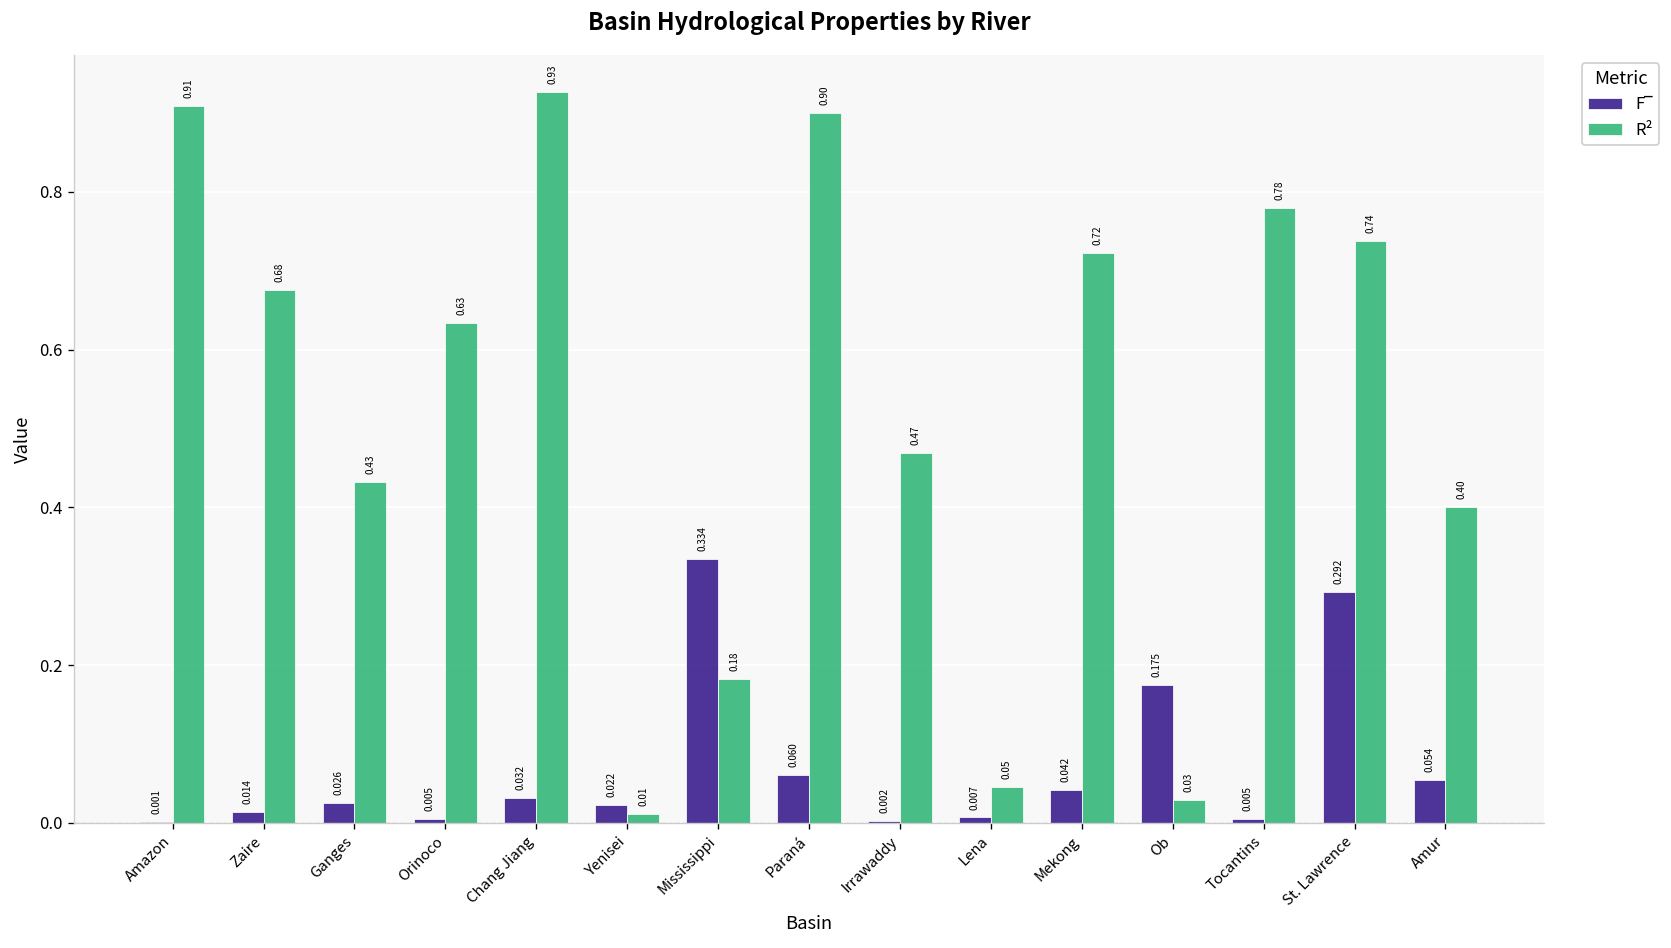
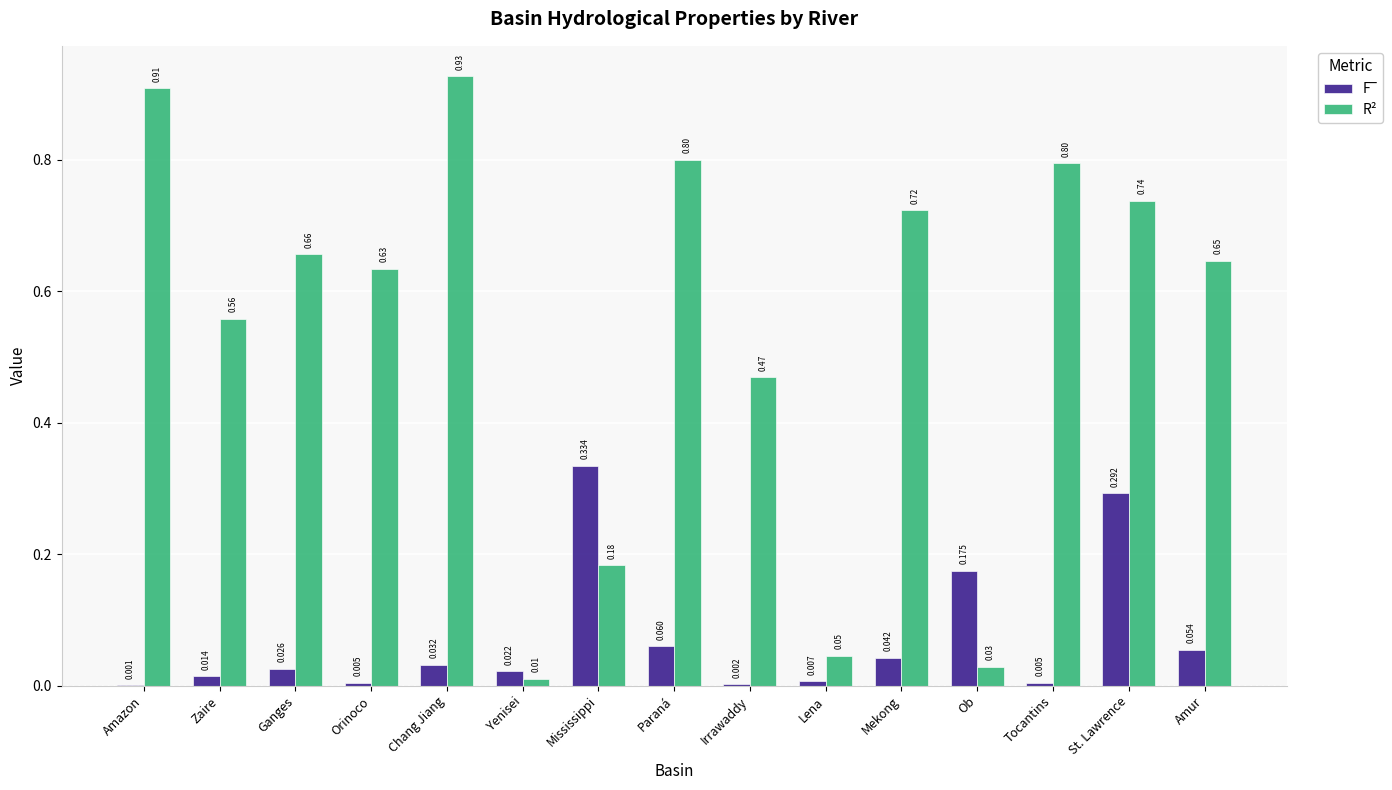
R², Zaire: 0.68 -> 0.56
R², Ganges: 0.43 -> 0.66
R², Paraná: 0.90 -> 0.80
R², Tocantins: 0.78 -> 0.80
R², Amur: 0.40 -> 0.65
